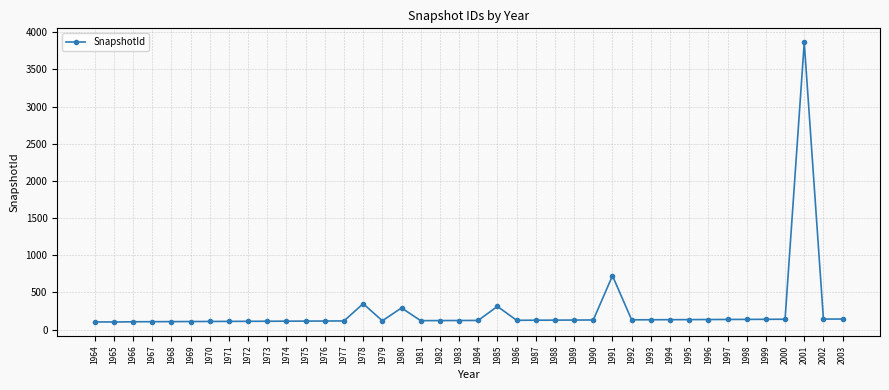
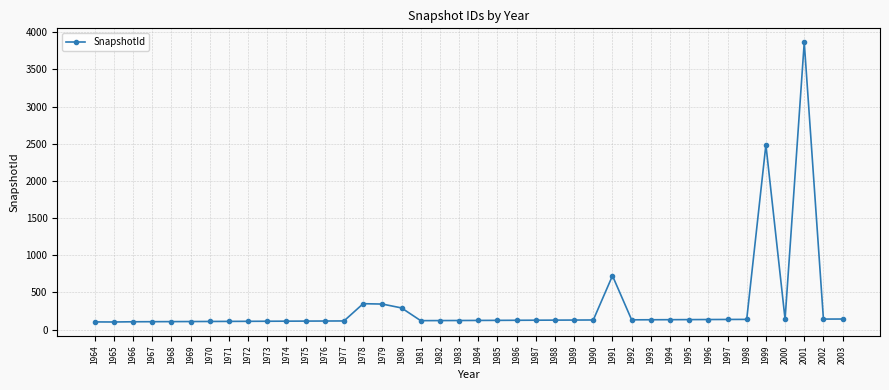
1979: 100 -> 300
1985: 300 -> 100
1999: 100 -> 2500
